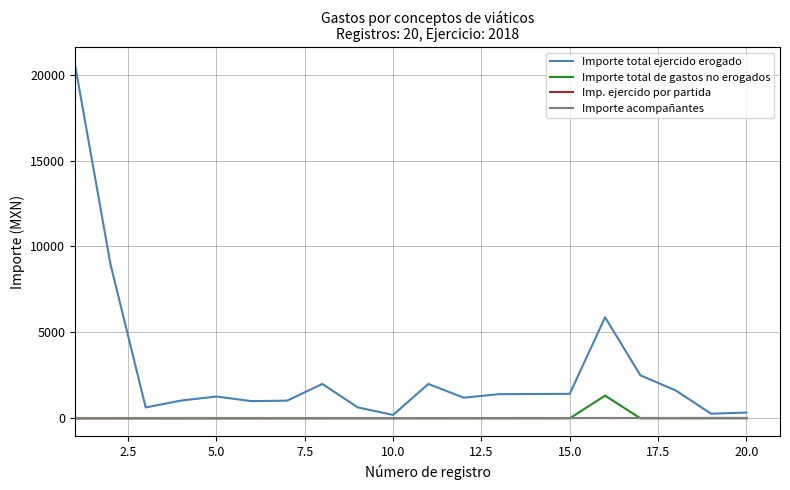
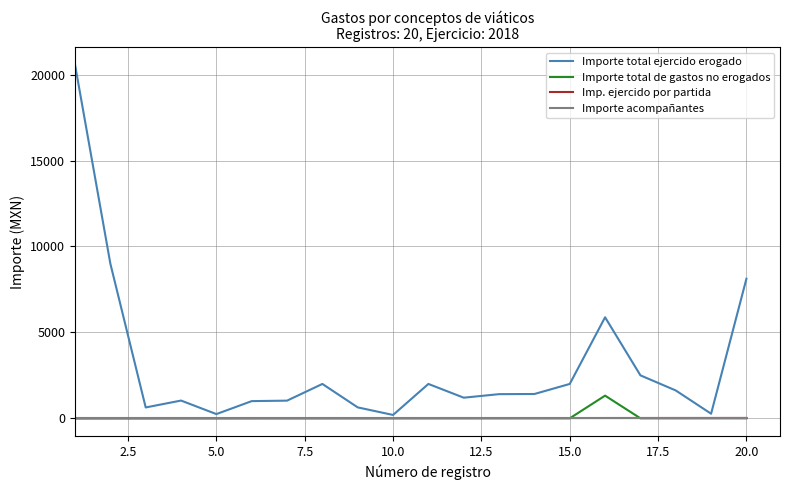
Importe total ejercido erogado, 5.0: 1300 -> 200
Importe total ejercido erogado, 15.0: 1400 -> 2000
Importe total ejercido erogado, 20.0: 300 -> 8100
